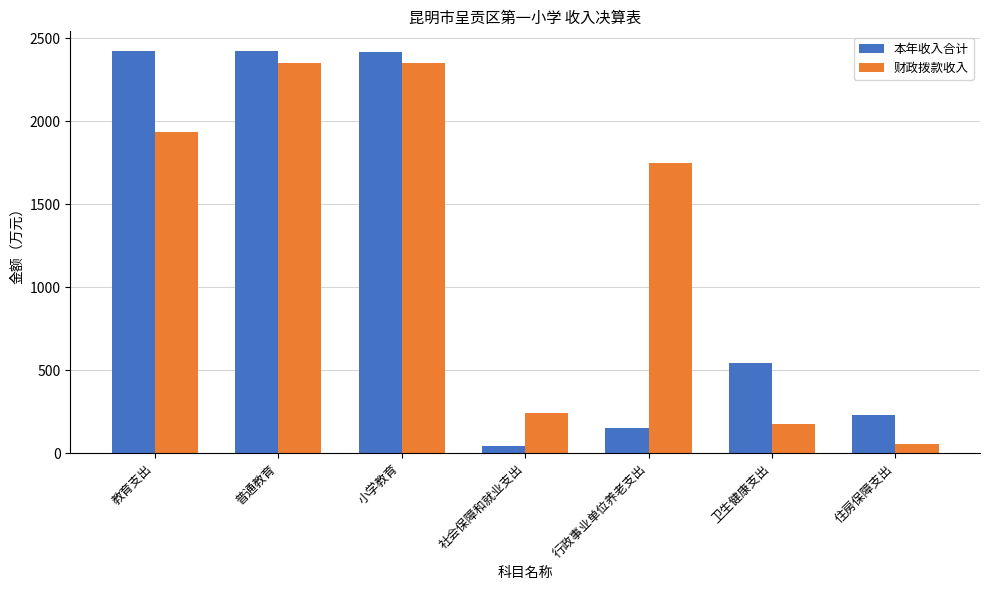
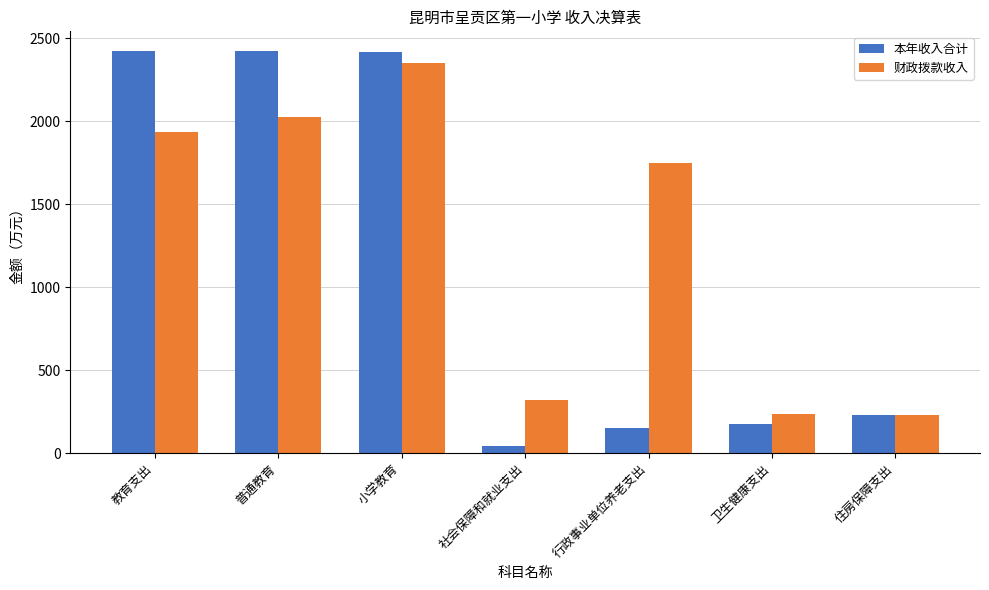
财政拨款收入, 普通教育: 2350 -> 2030
财政拨款收入, 社会保障和就业支出: 240 -> 320
本年收入合计, 卫生健康支出: 550 -> 180
财政拨款收入, 卫生健康支出: 180 -> 230
财政拨款收入, 住房保障支出: 50 -> 230
